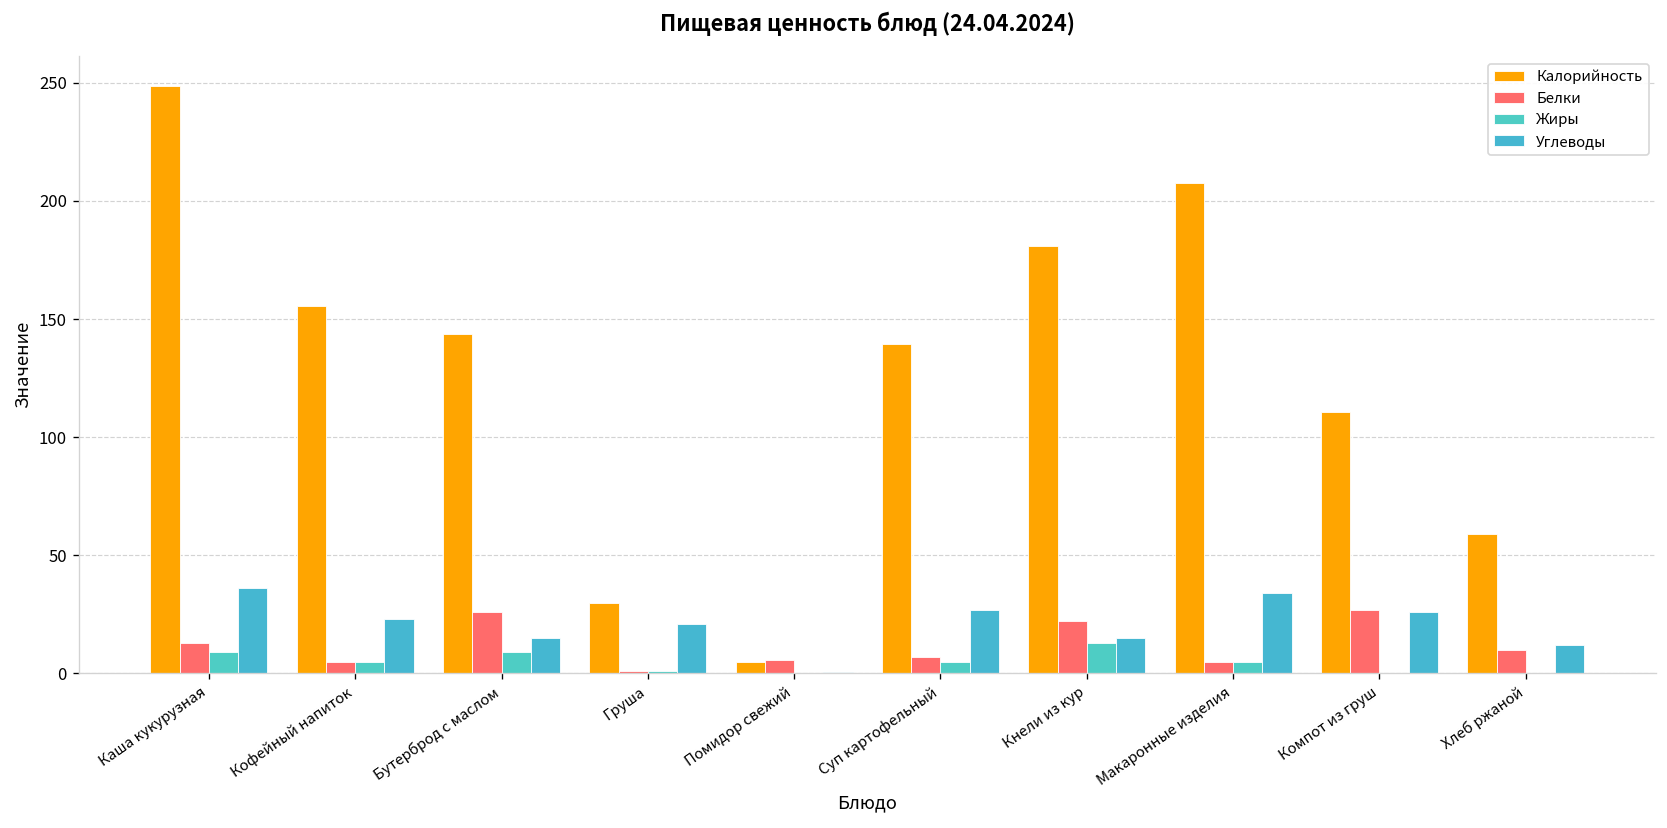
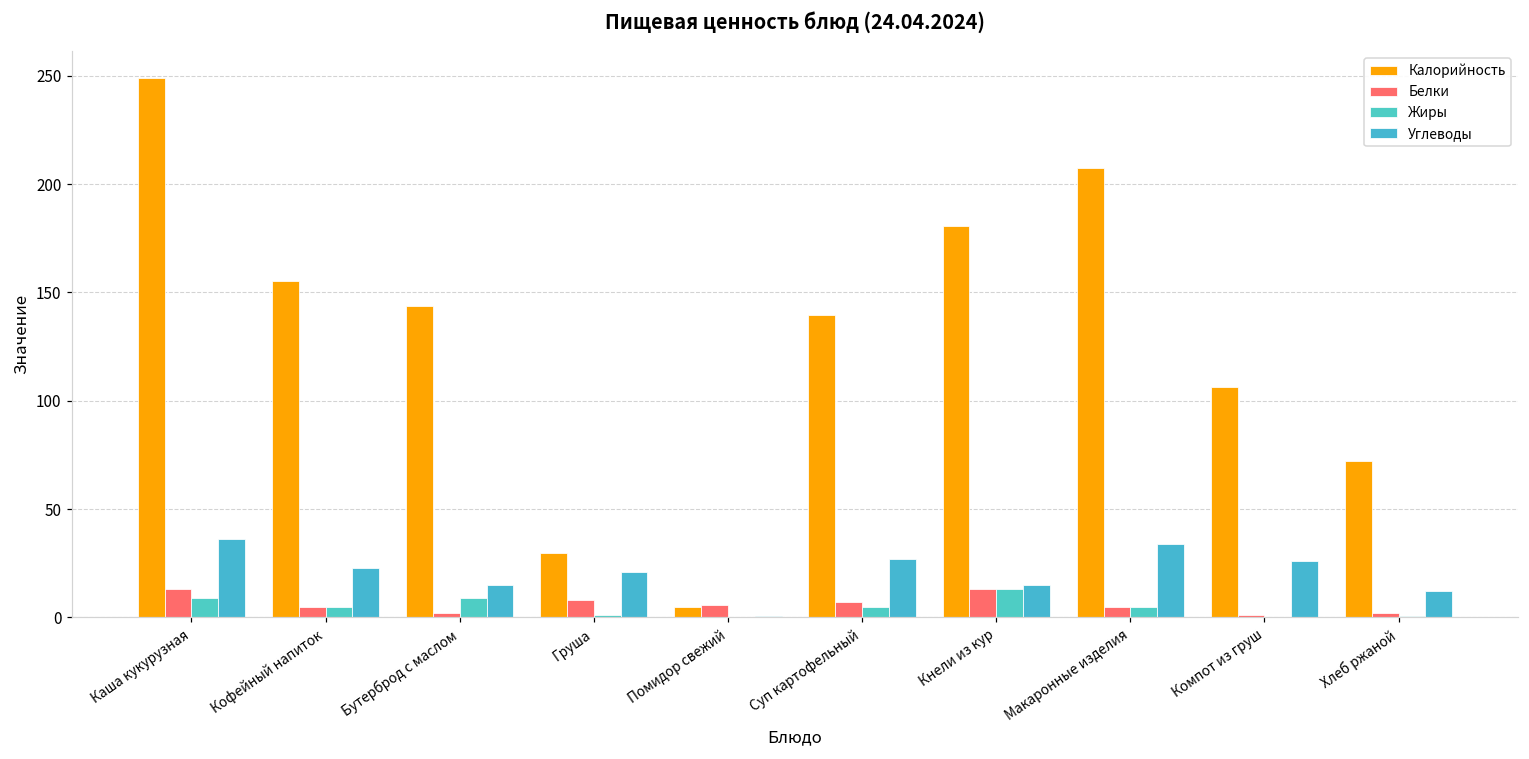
Белки, Бутерброд с маслом: 26 -> 2
Белки, Груша: 1 -> 8
Белки, Кнели из кур: 22 -> 13
Калорийность, Компот из груш: 111 -> 107
Белки, Компот из груш: 27 -> 1
Калорийность, Хлеб ржаной: 59 -> 72
Белки, Хлеб ржаной: 10 -> 2
